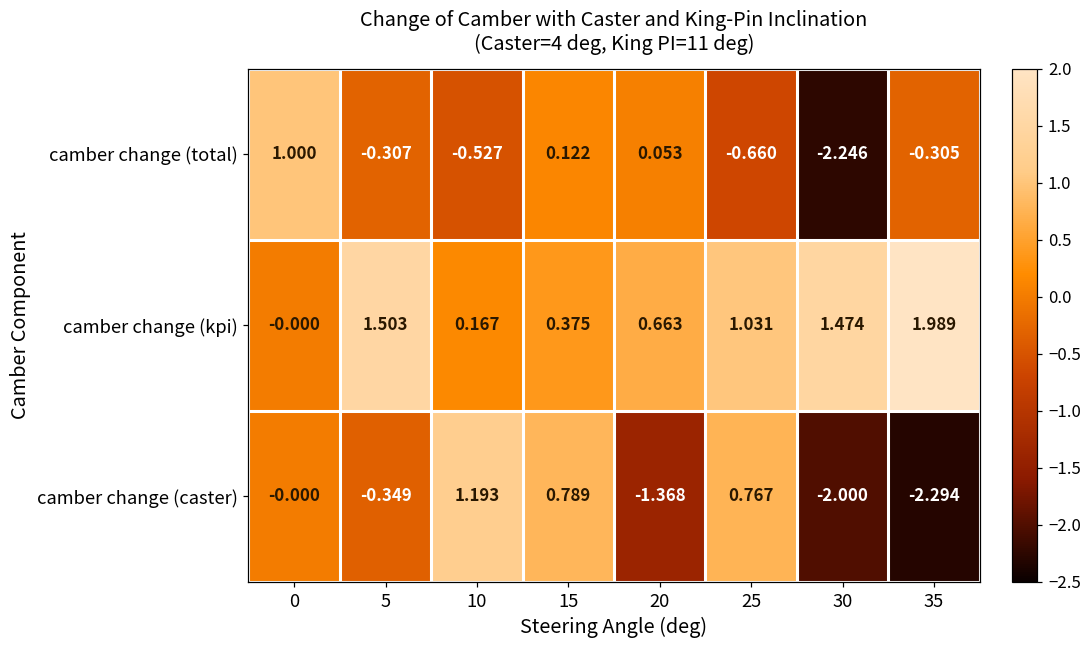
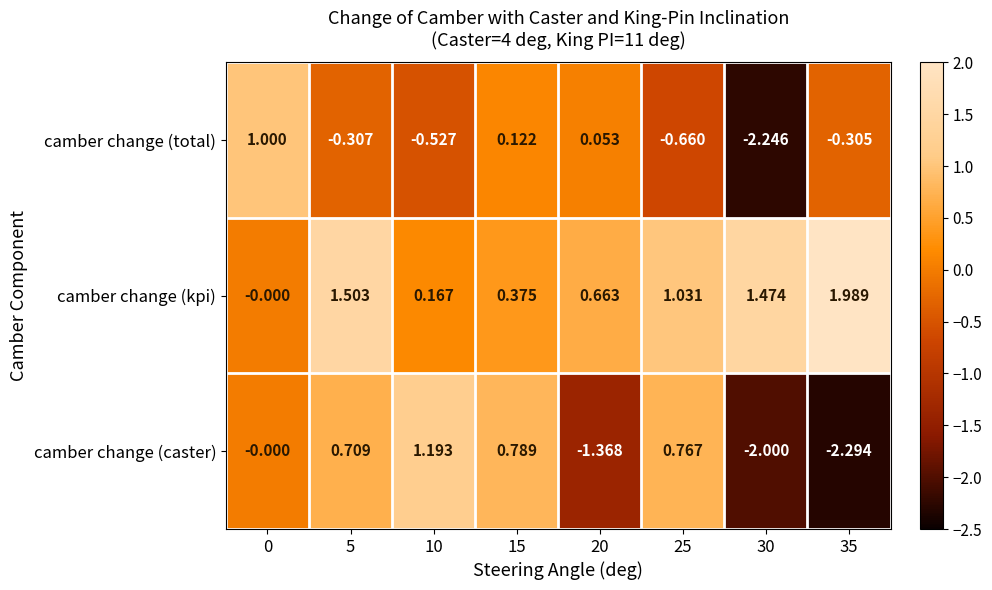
camber change (caster), 5: -0.349 -> 0.709
